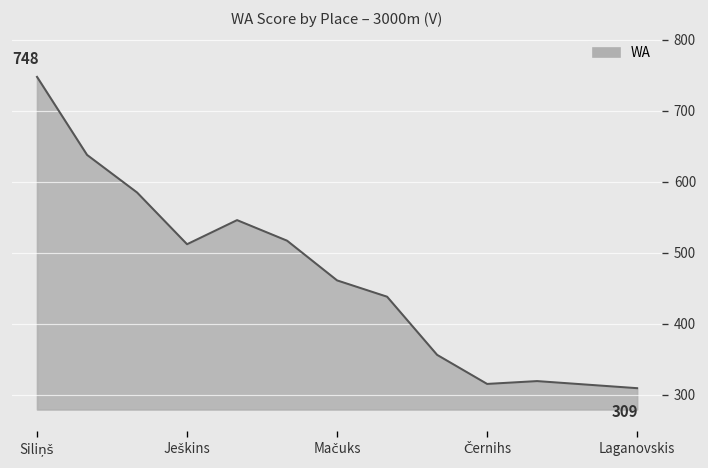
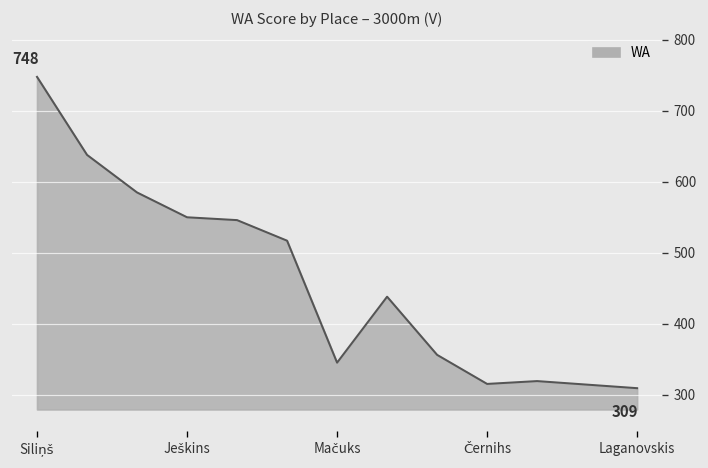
Ješkins: 510 -> 550
Mačuks: 460 -> 350
